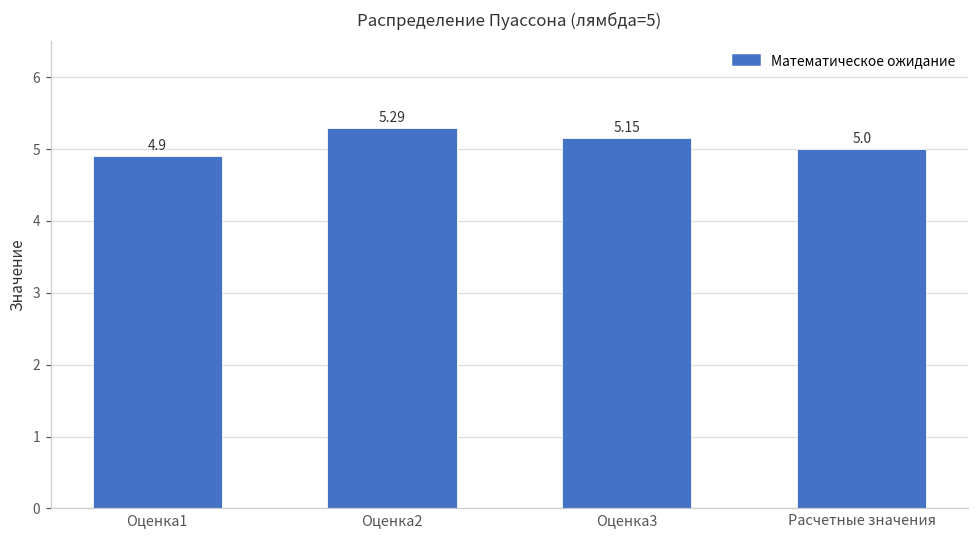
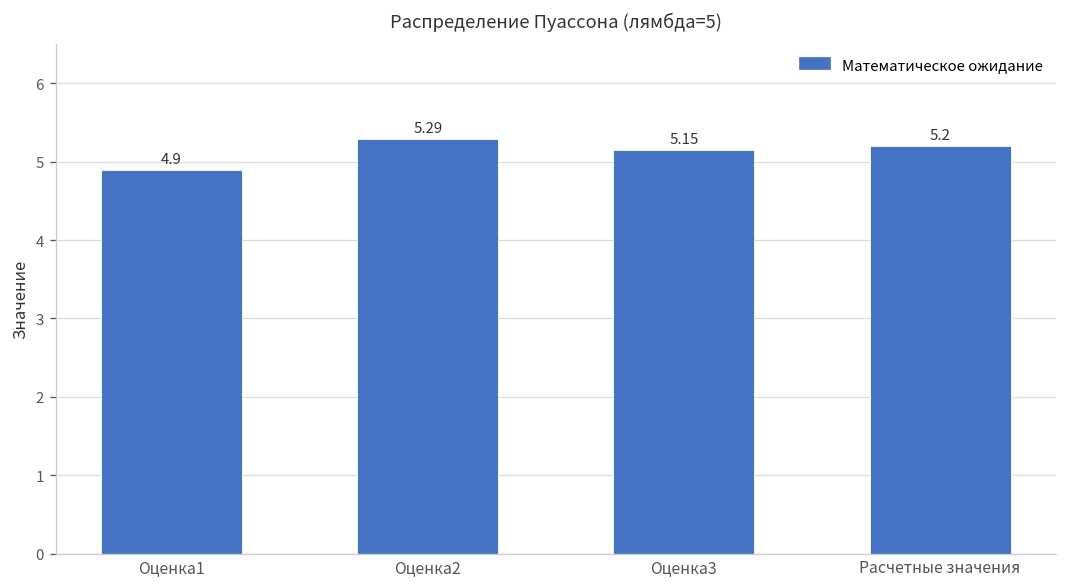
Расчетные значения: 5.0 -> 5.2
